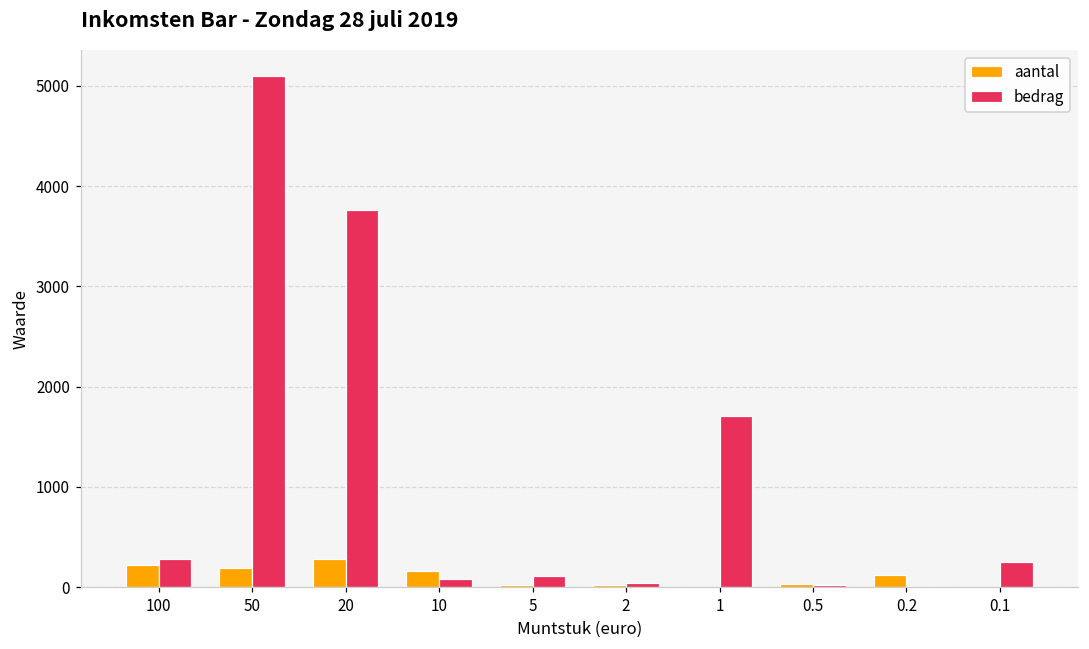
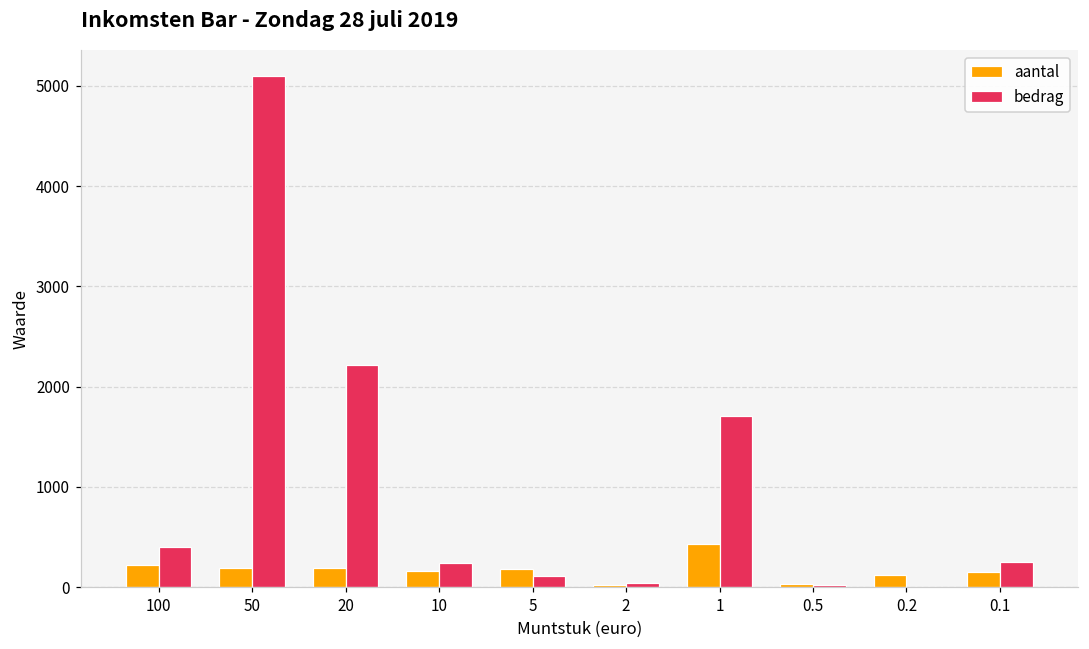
bedrag, 100: 300 -> 400
aantal, 20: 300 -> 200
bedrag, 20: 3800 -> 2200
bedrag, 10: 100 -> 200
aantal, 5: 0 -> 200
aantal, 1: 0 -> 400
aantal, 0.1: 0 -> 100
